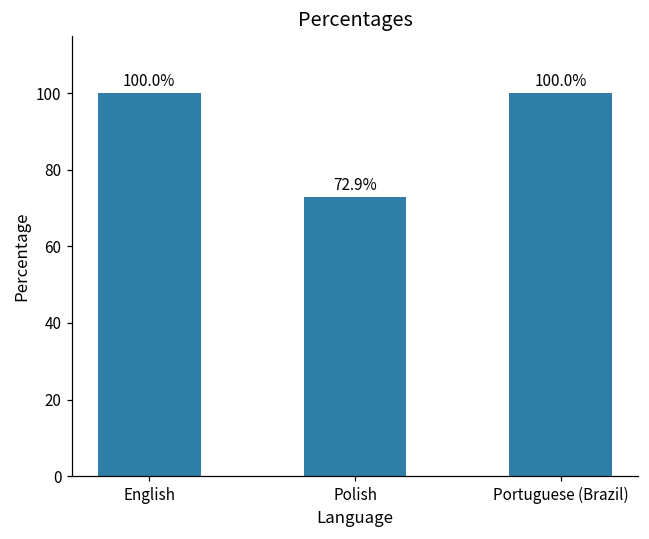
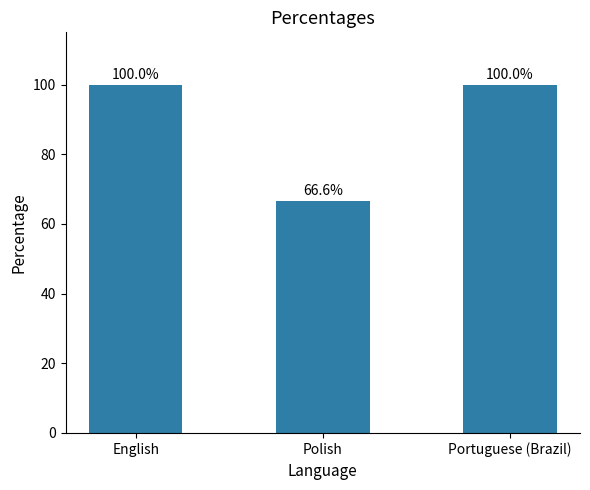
Polish: 72.9% -> 66.6%
